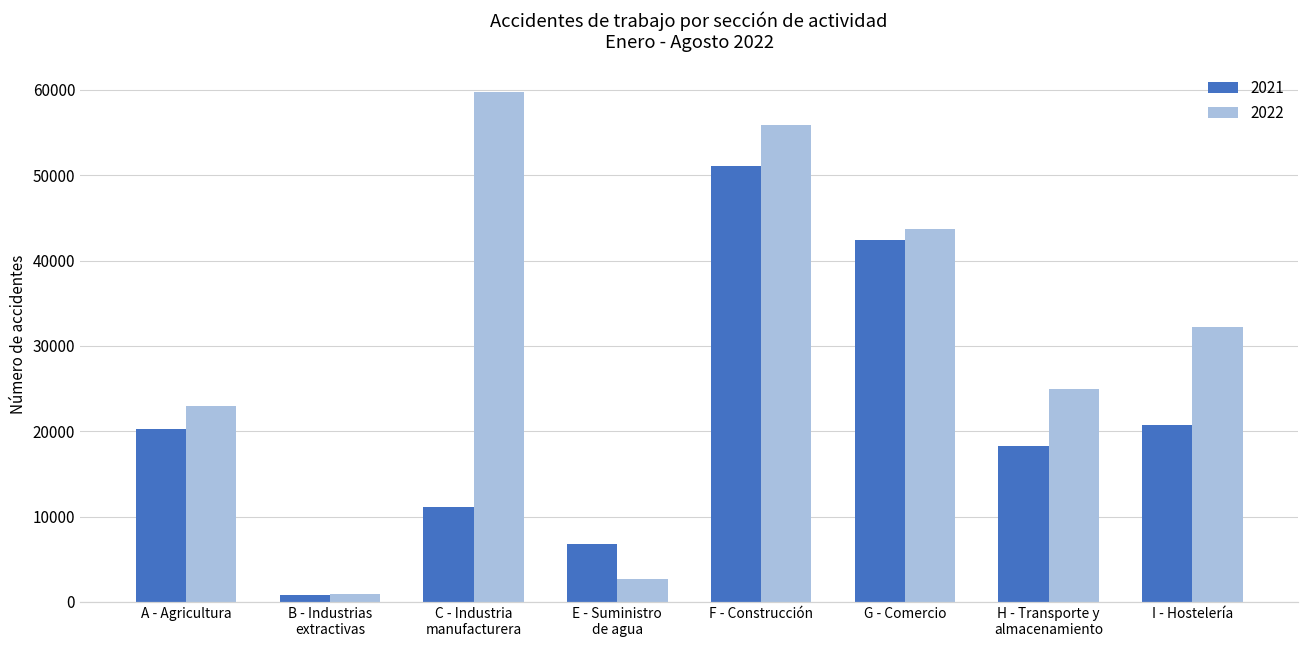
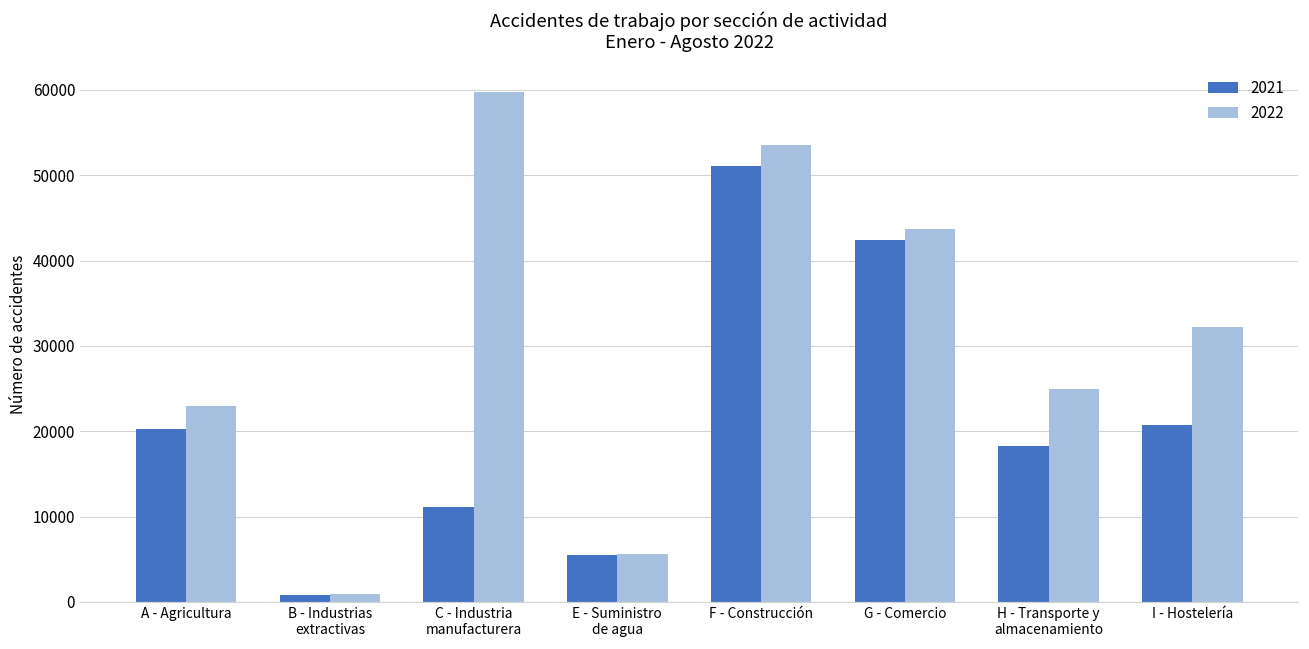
2021, E - Suministro de agua: 7000 -> 5000
2022, E - Suministro de agua: 3000 -> 6000
2022, F - Construcción: 56000 -> 54000
